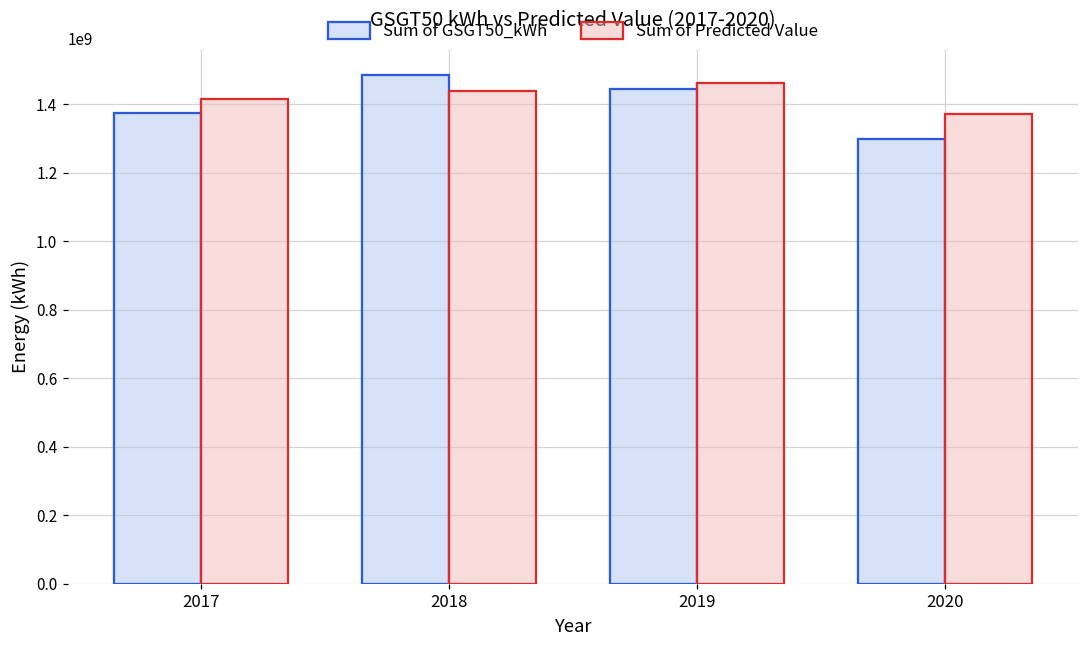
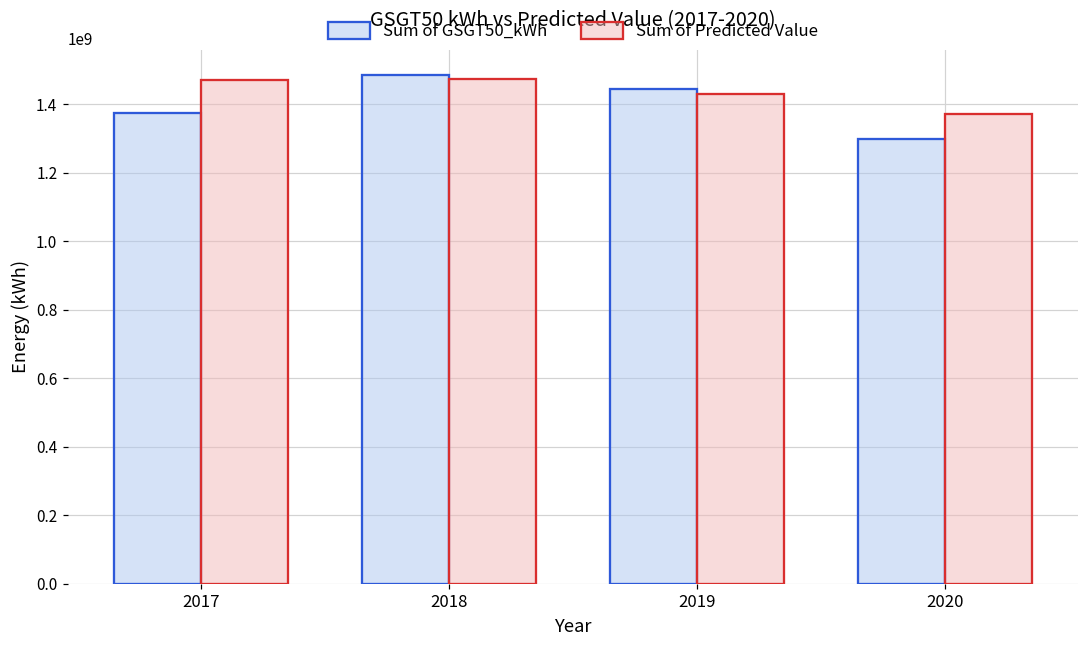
Sum of Predicted Value, 2017: 1410000000 -> 1470000000
Sum of Predicted Value, 2018: 1440000000 -> 1470000000
Sum of Predicted Value, 2019: 1460000000 -> 1430000000
